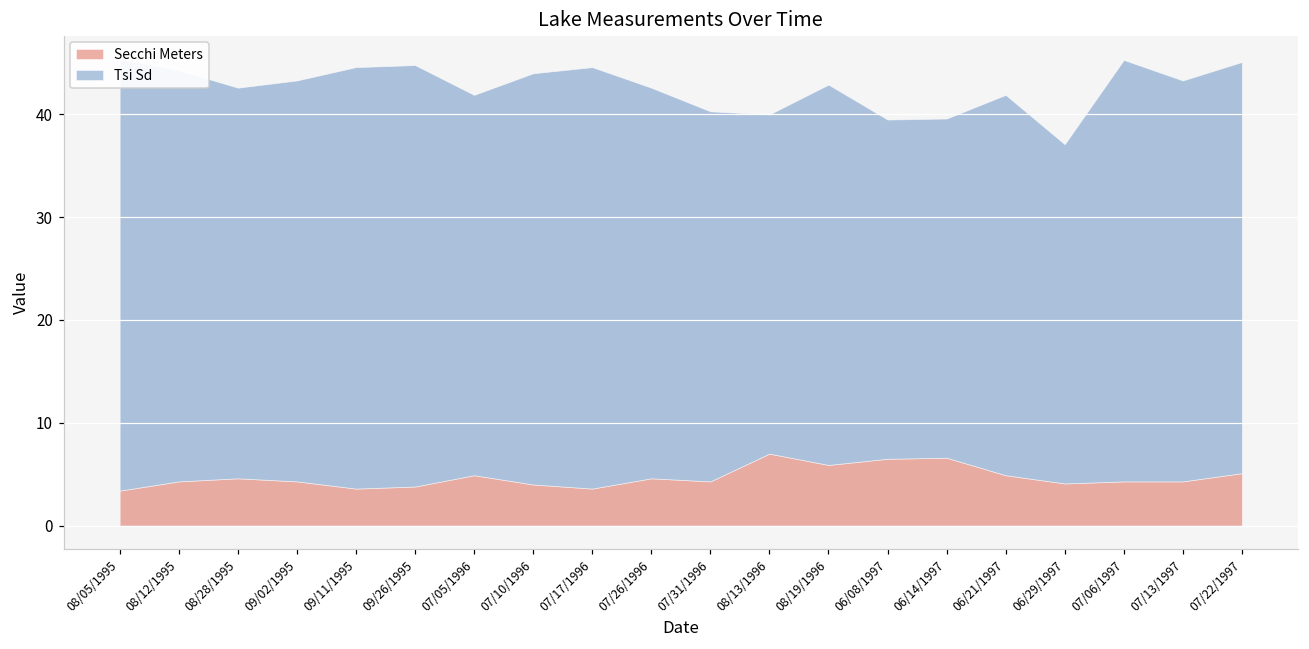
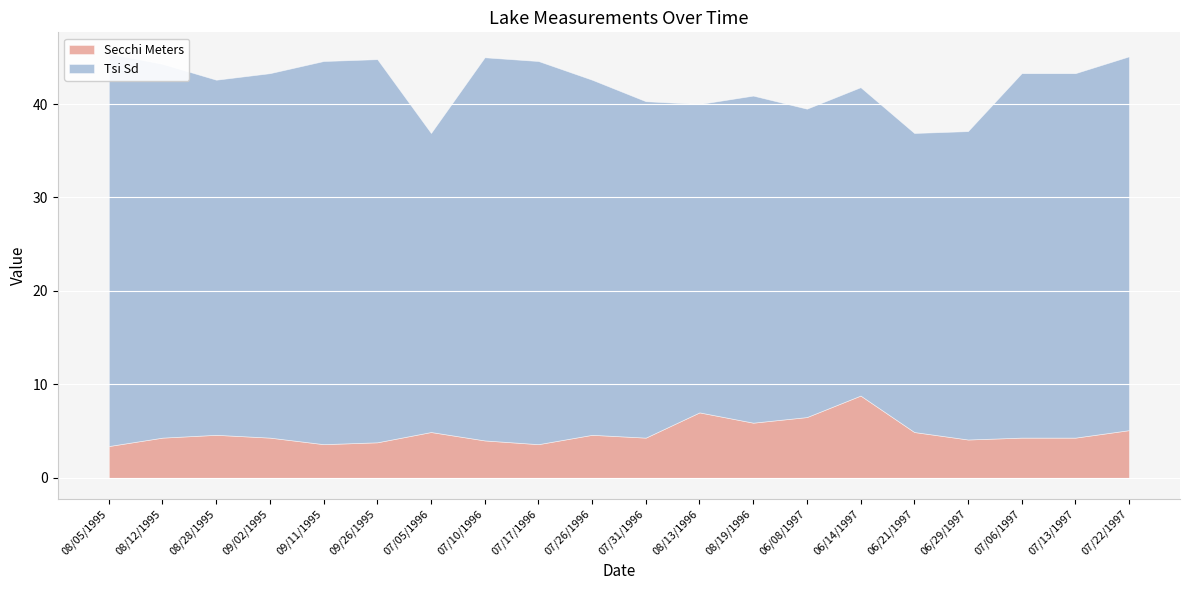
Tsi Sd, 07/05/1996: 37 -> 32
Tsi Sd, 07/10/1996: 40 -> 41
Tsi Sd, 08/19/1996: 37 -> 35
Secchi Meters, 06/14/1997: 7 -> 9
Tsi Sd, 06/21/1997: 37 -> 32
Tsi Sd, 07/06/1997: 41 -> 39
